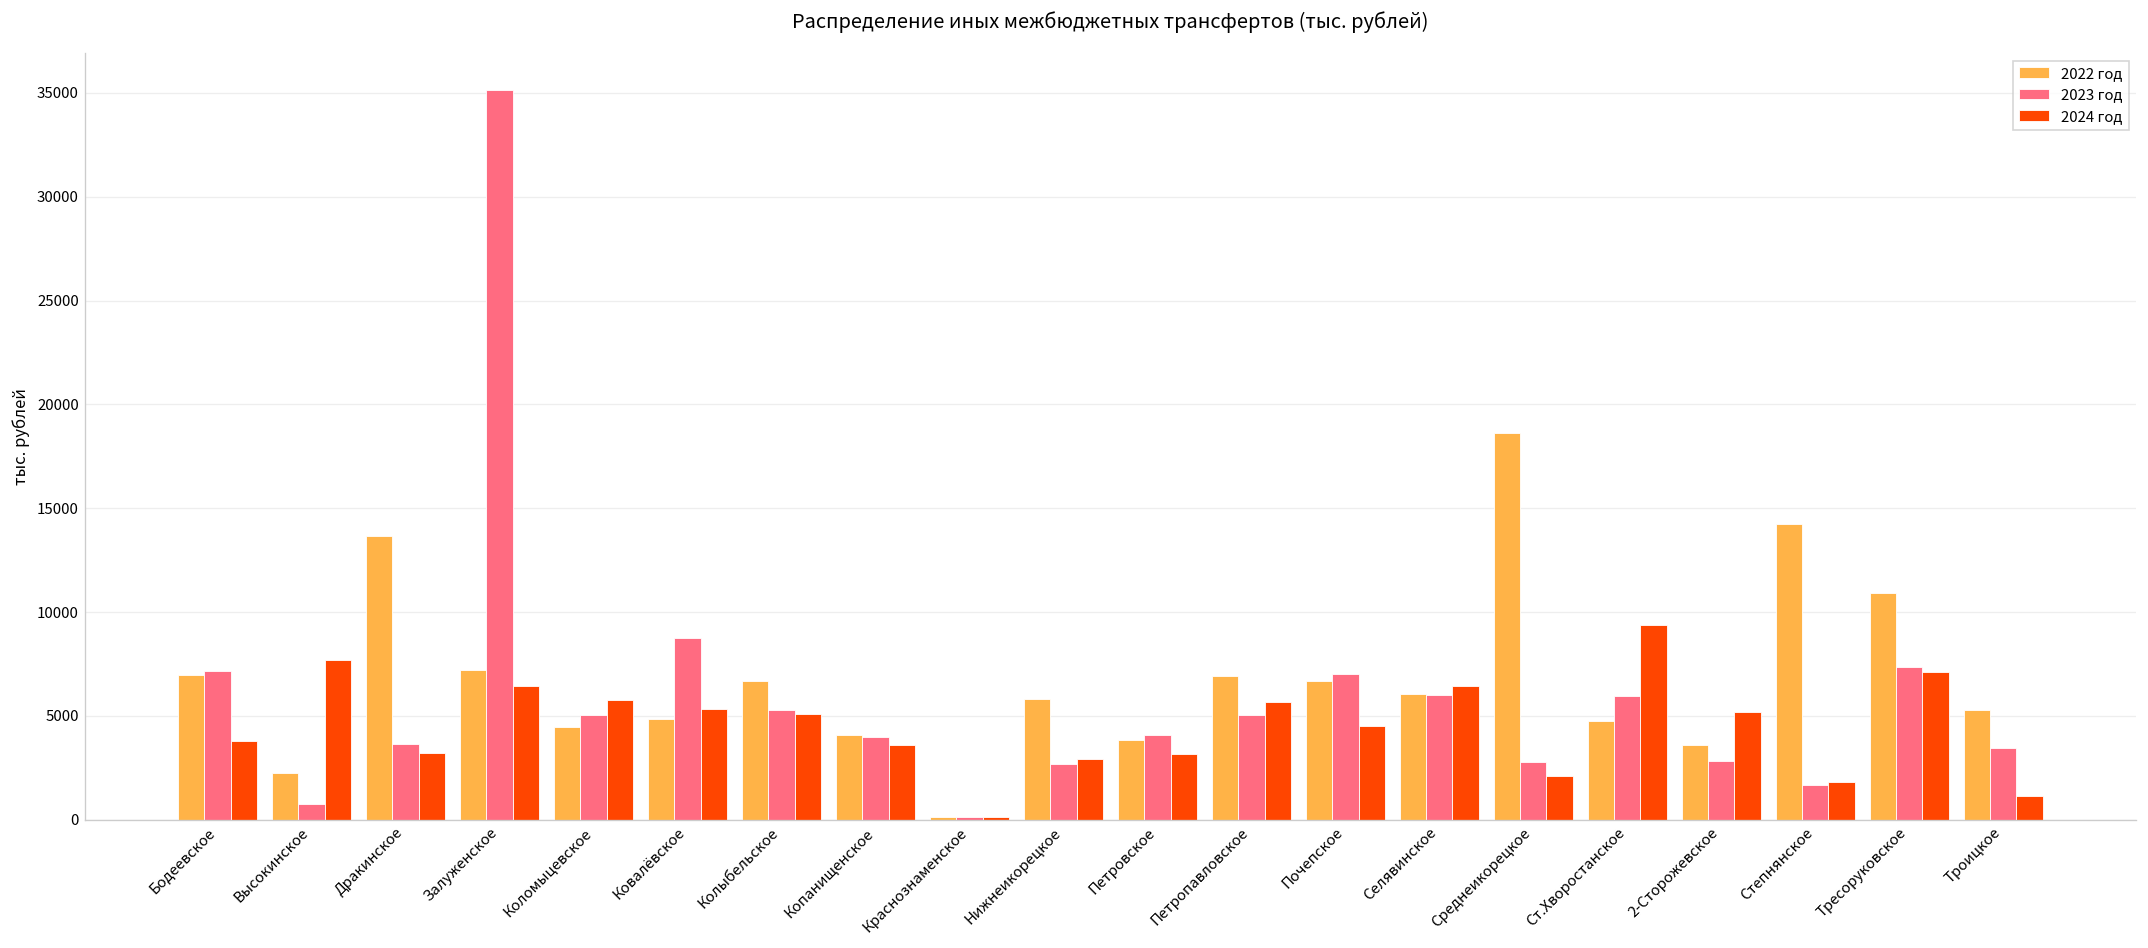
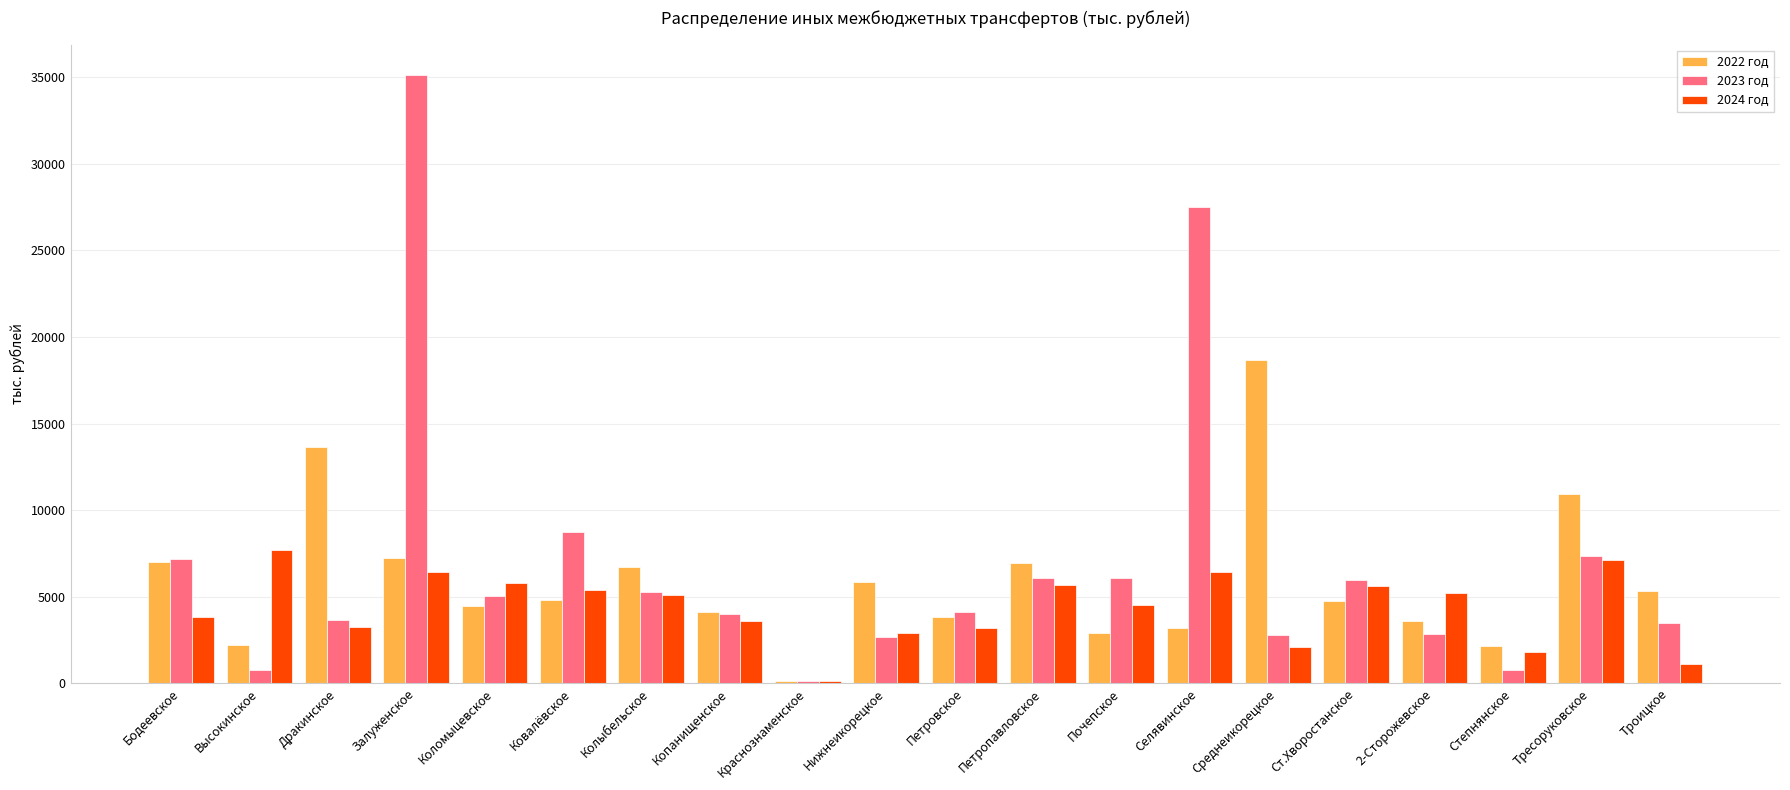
2023 год, Петропавловское: 5100 -> 6100
2022 год, Почепское: 6700 -> 2900
2023 год, Почепское: 7000 -> 6100
2022 год, Селявинское: 6000 -> 3200
2023 год, Селявинское: 6000 -> 27500
2024 год, Ст.Хворостанское: 9400 -> 5600
2022 год, Степнянское: 14300 -> 2200
2023 год, Степнянское: 1700 -> 800
